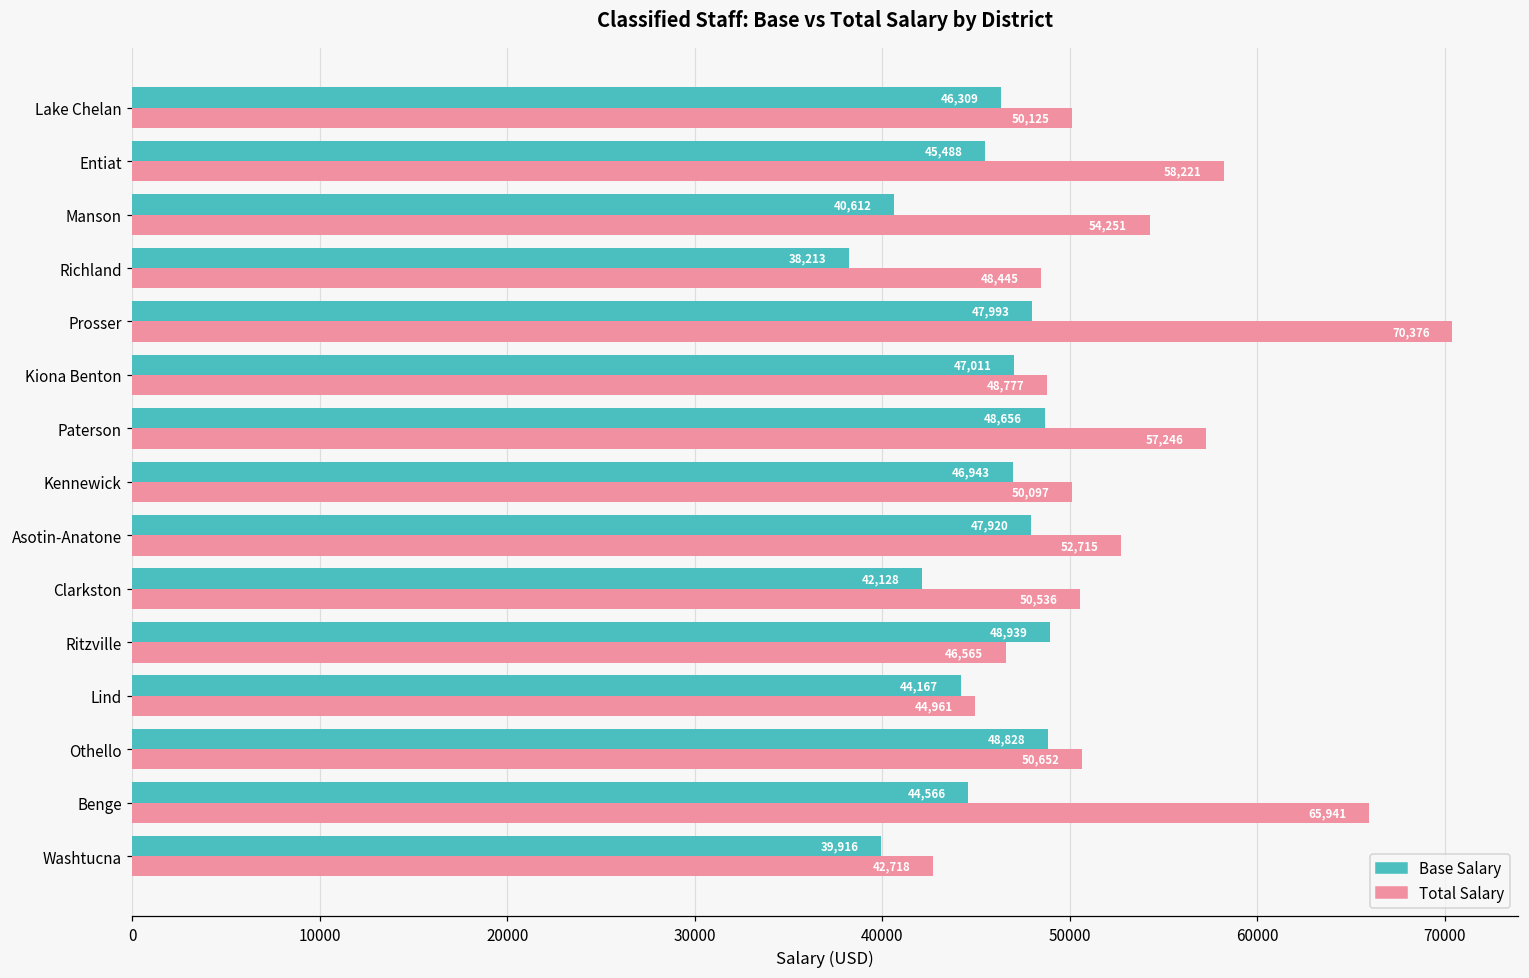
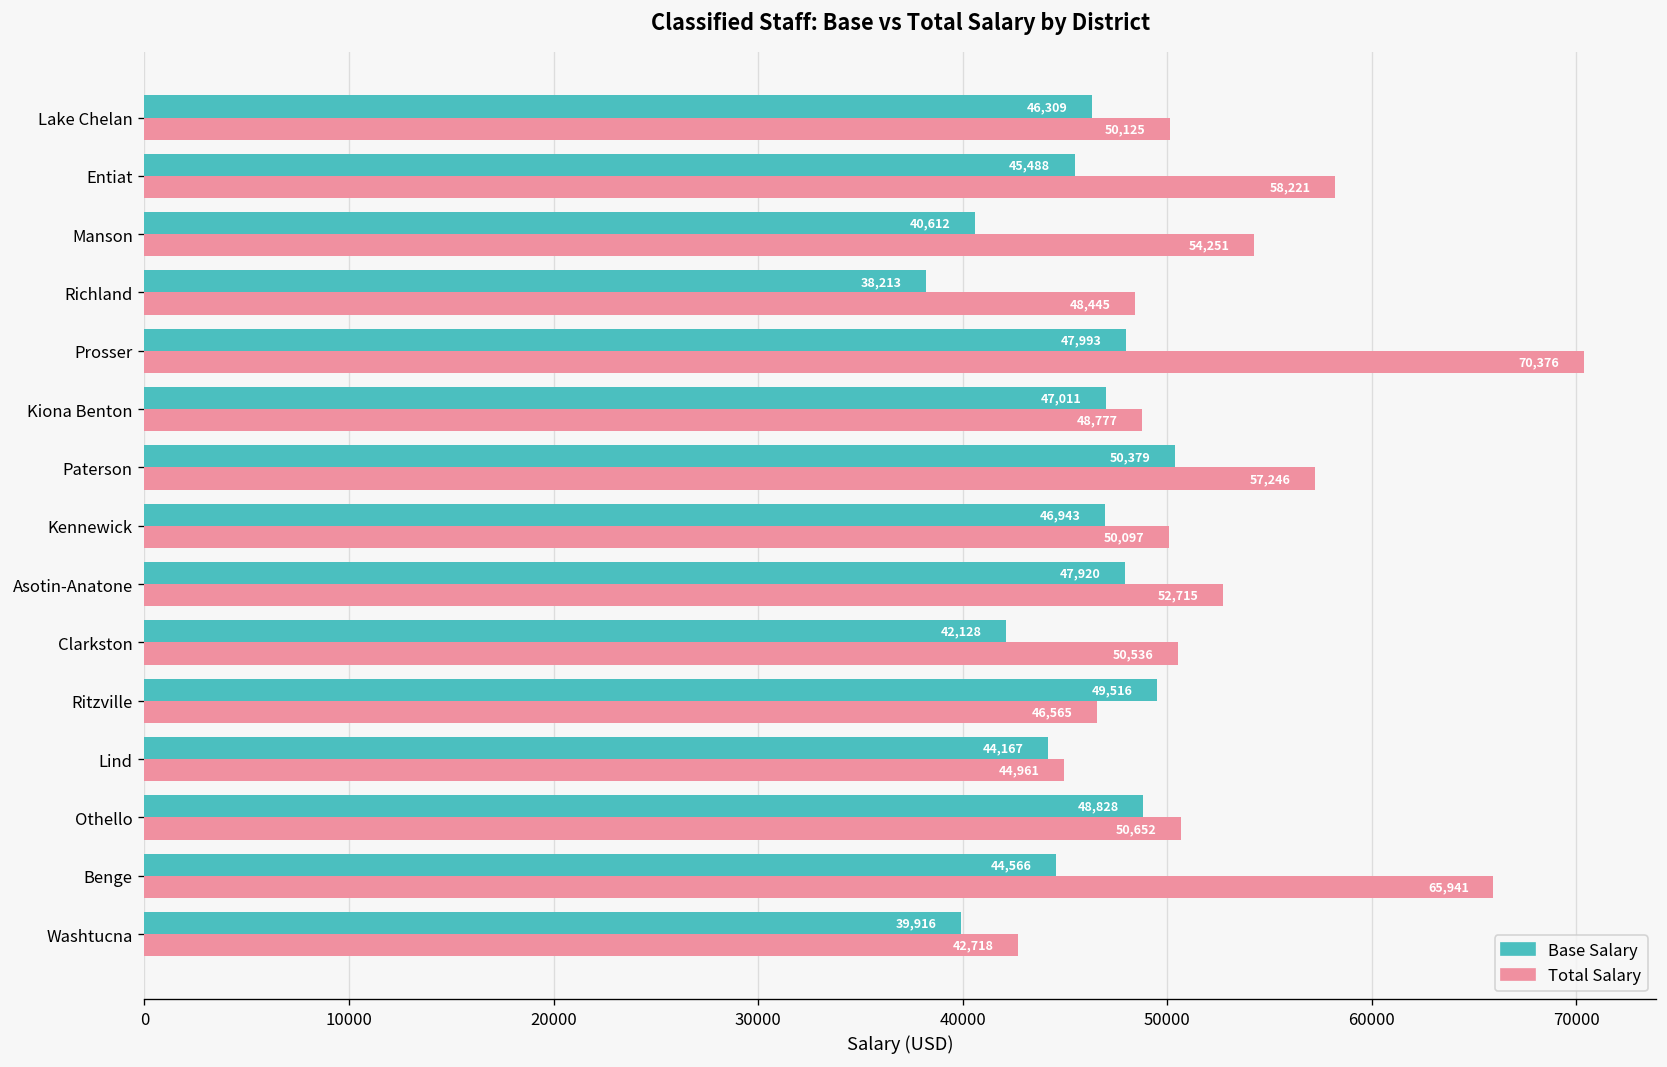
Base Salary, Paterson: 48,656 -> 50,379
Base Salary, Ritzville: 48,939 -> 49,516
